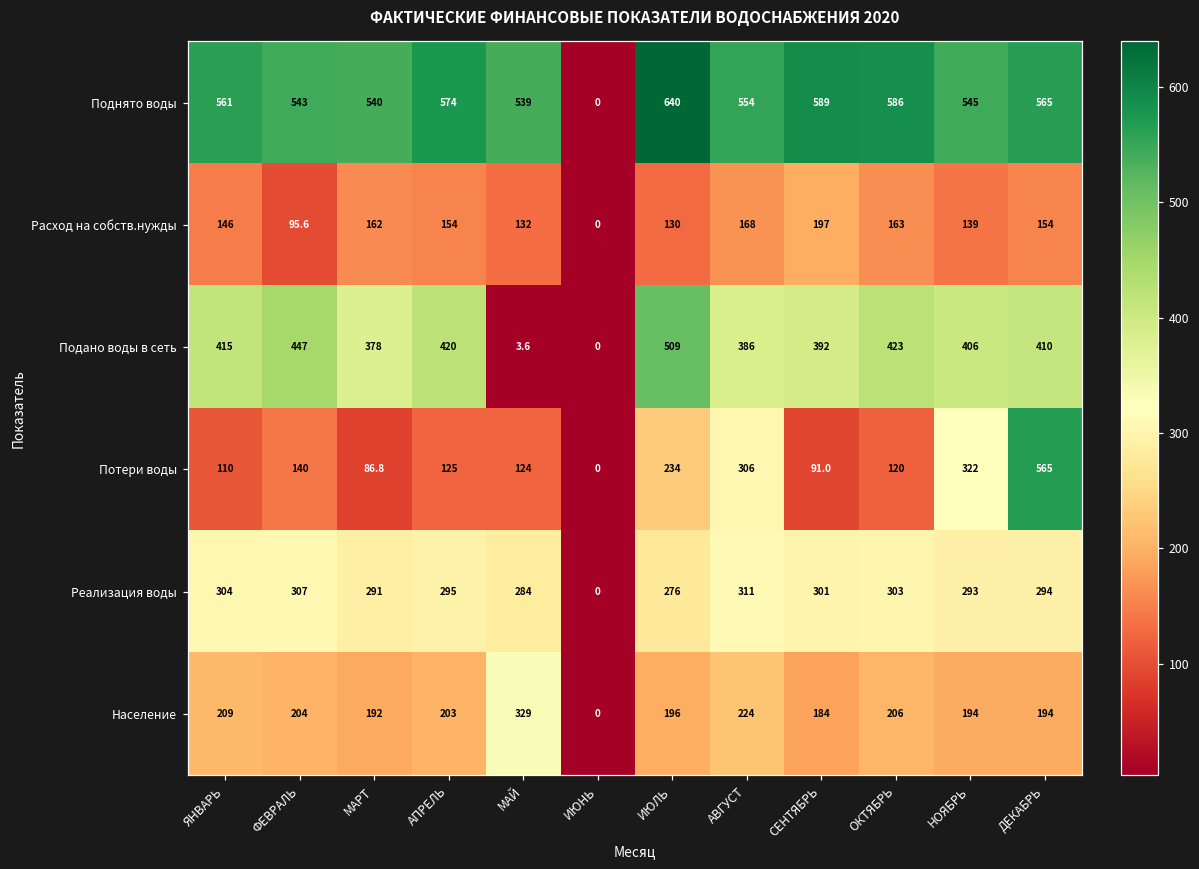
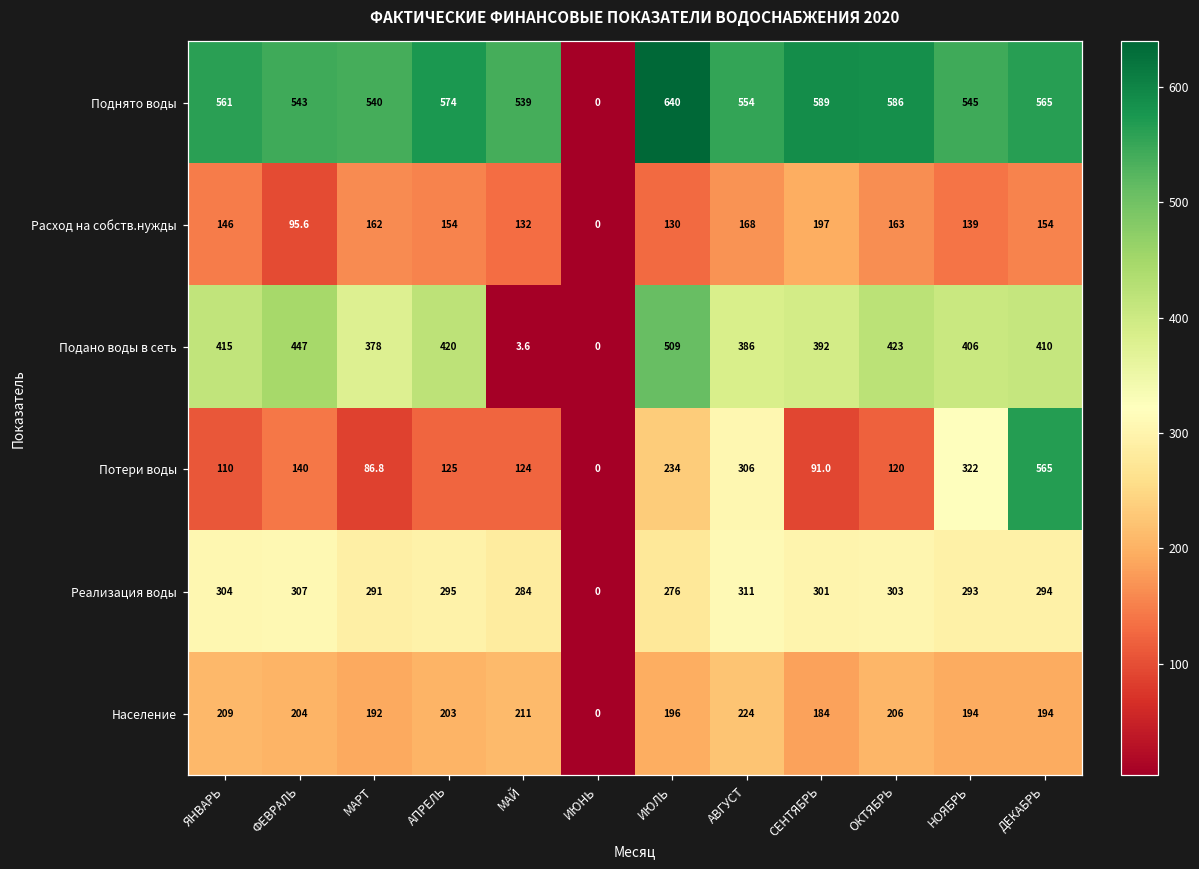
Население, МАЙ: 329 -> 211
